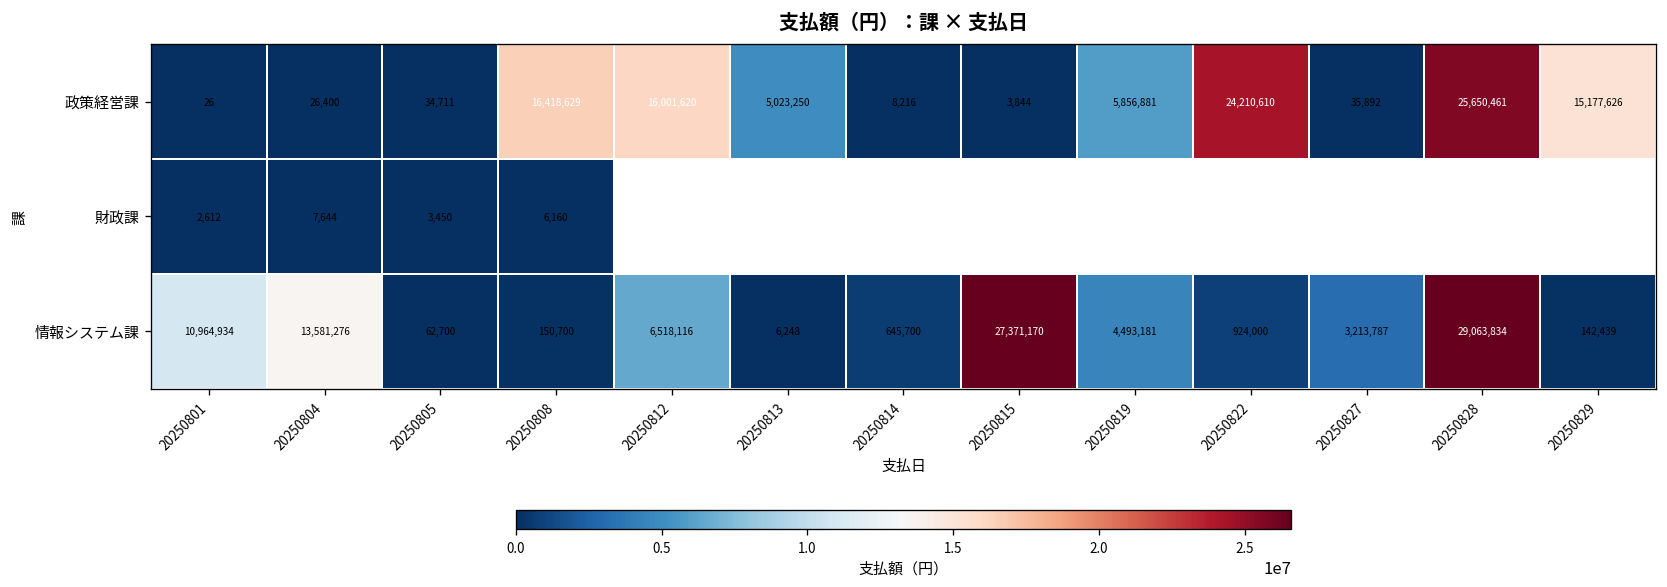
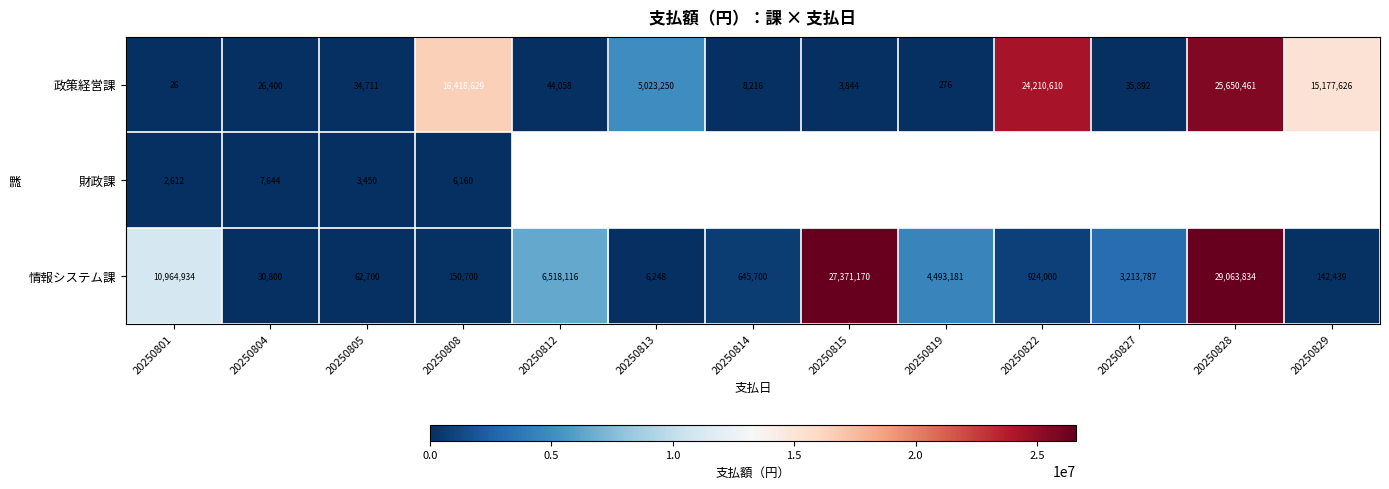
政策経営課, 20250812: 16,001,620 -> 44,058
政策経営課, 20250819: 5,856,881 -> 276
情報システム課, 20250804: 13,581,276 -> 30,800
